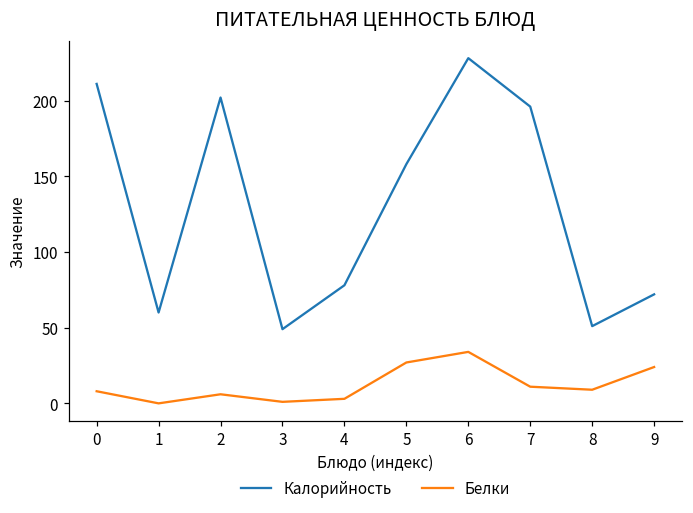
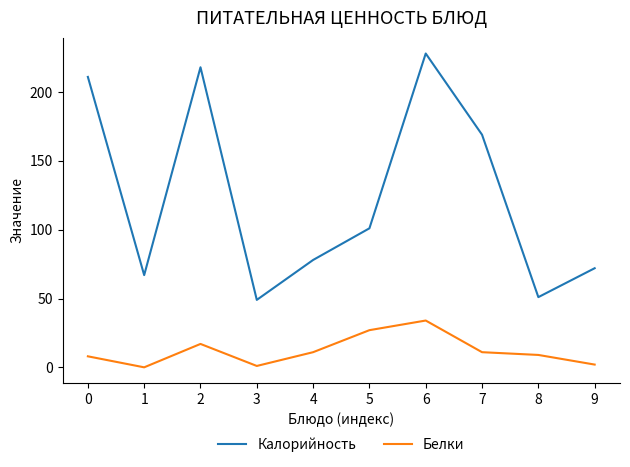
Калорийность, 1: 60 -> 67
Калорийность, 2: 202 -> 218
Белки, 2: 6 -> 17
Белки, 4: 3 -> 11
Калорийность, 5: 158 -> 101
Калорийность, 7: 196 -> 169
Белки, 9: 24 -> 2
